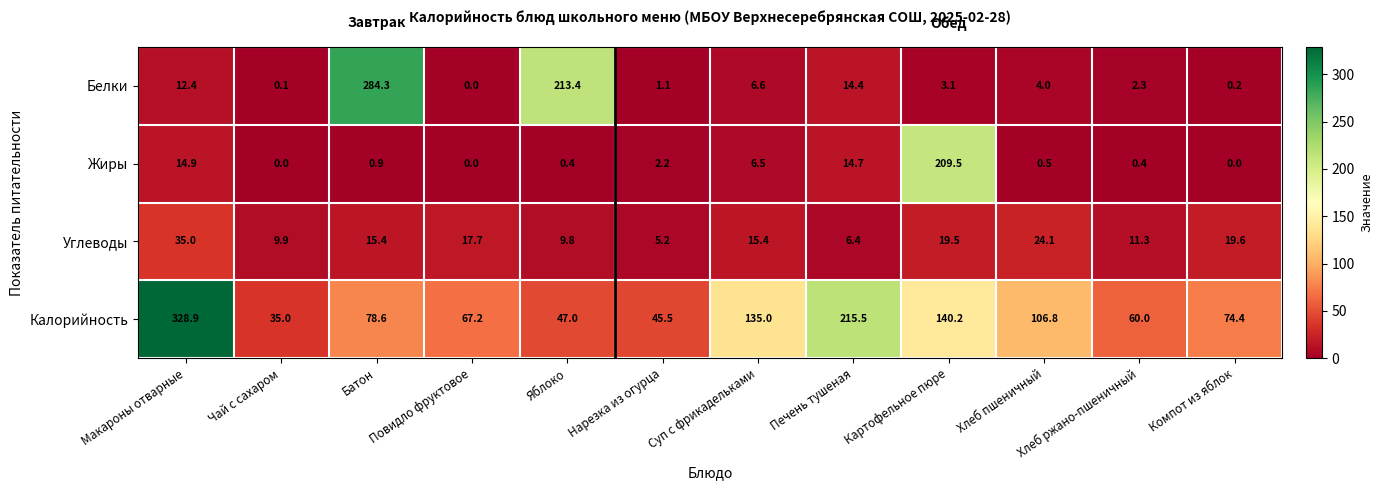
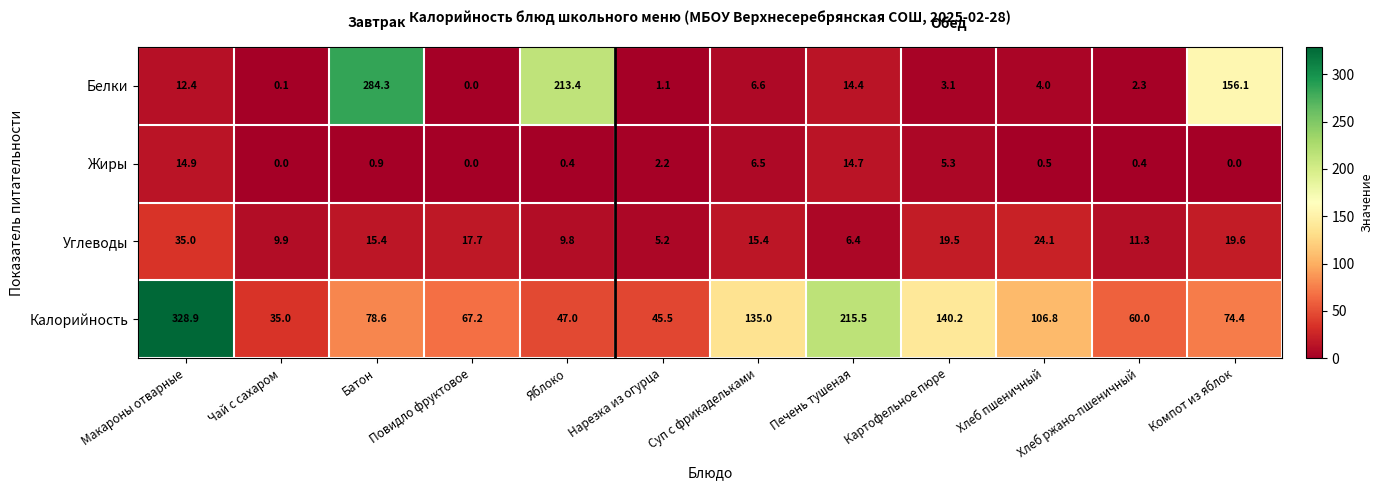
Белки, Компот из яблок: 0.2 -> 156.1
Жиры, Картофельное пюре: 209.5 -> 5.3
